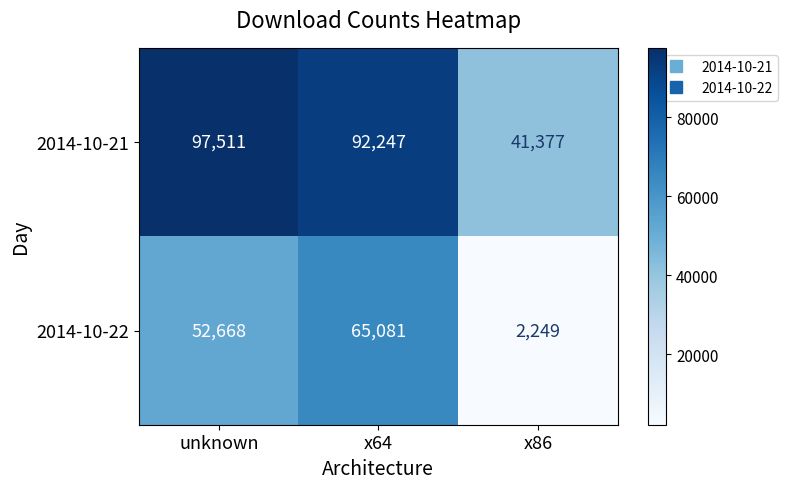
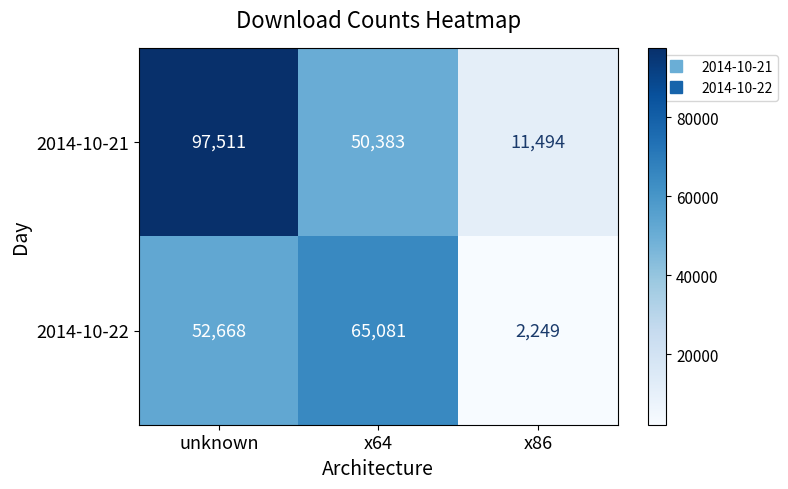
2014-10-21, x64: 92,247 -> 50,383
2014-10-21, x86: 41,377 -> 11,494
